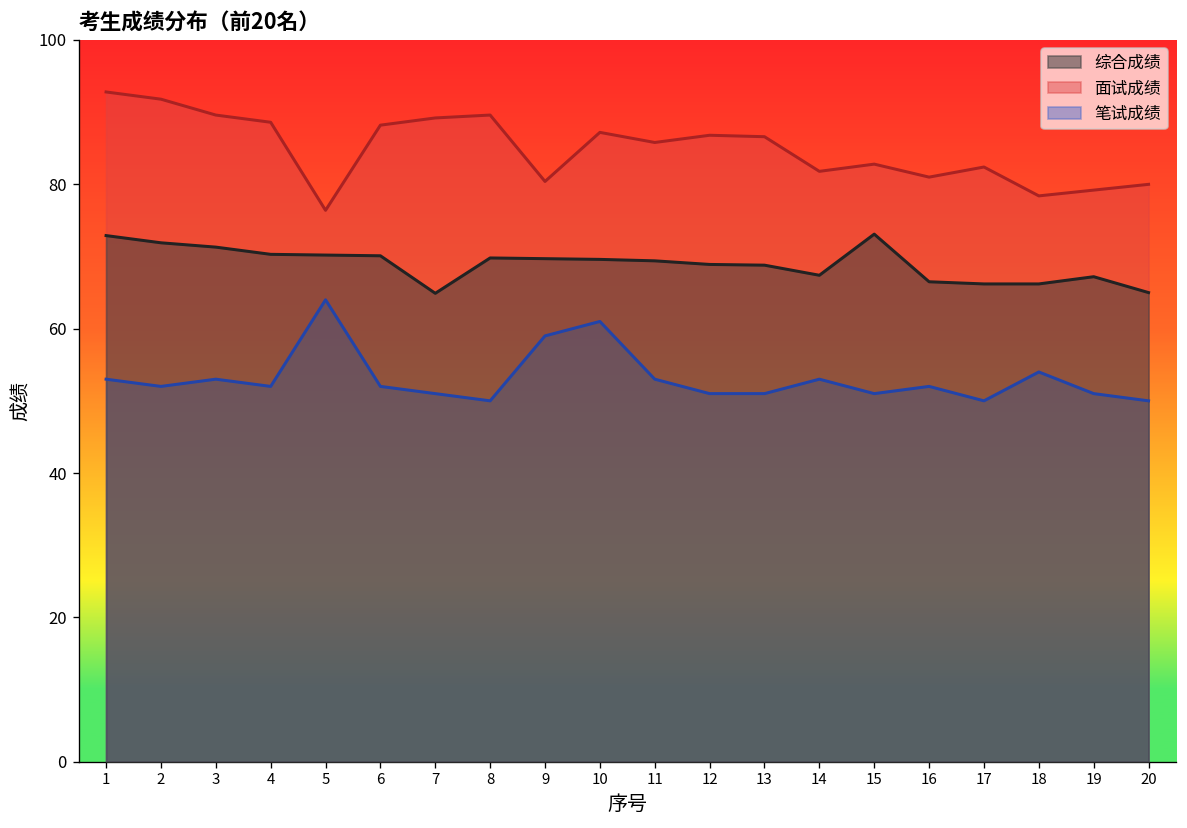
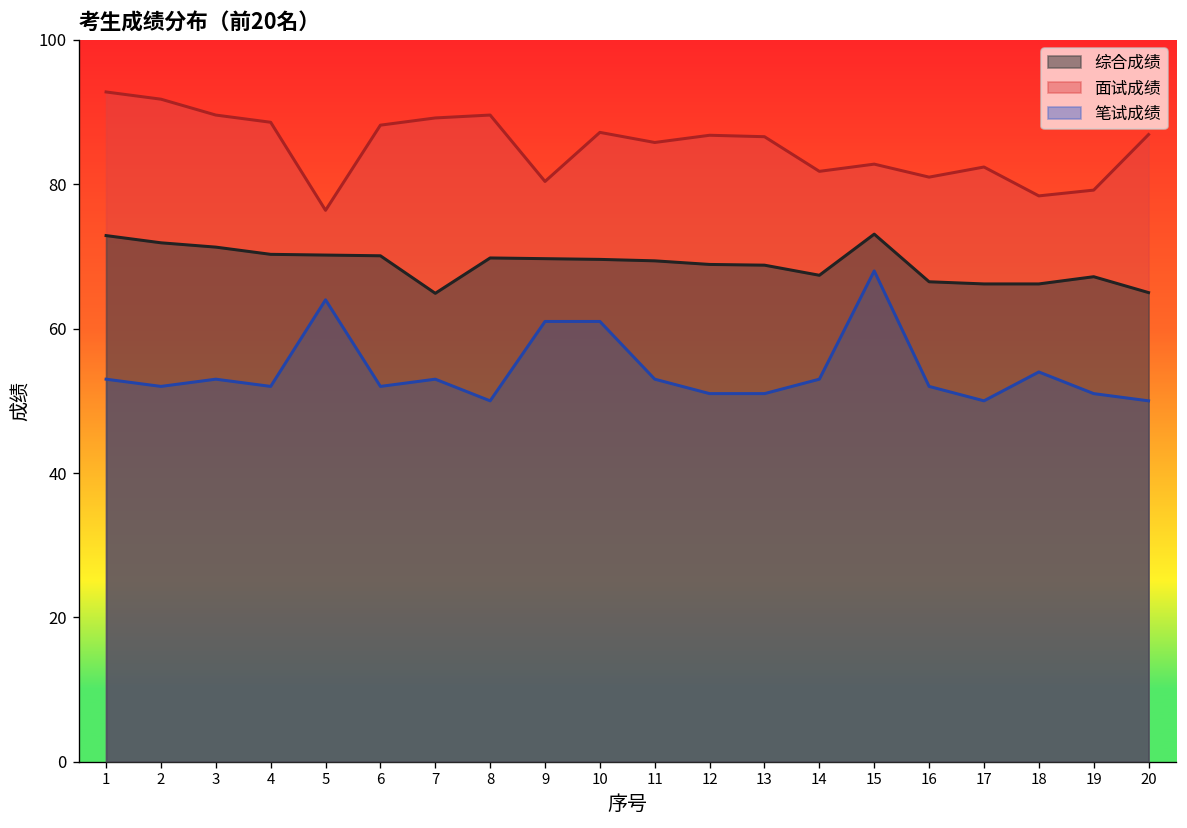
笔试成绩, 7: 51 -> 53
笔试成绩, 9: 59 -> 61
笔试成绩, 15: 51 -> 68
面试成绩, 20: 80 -> 87
